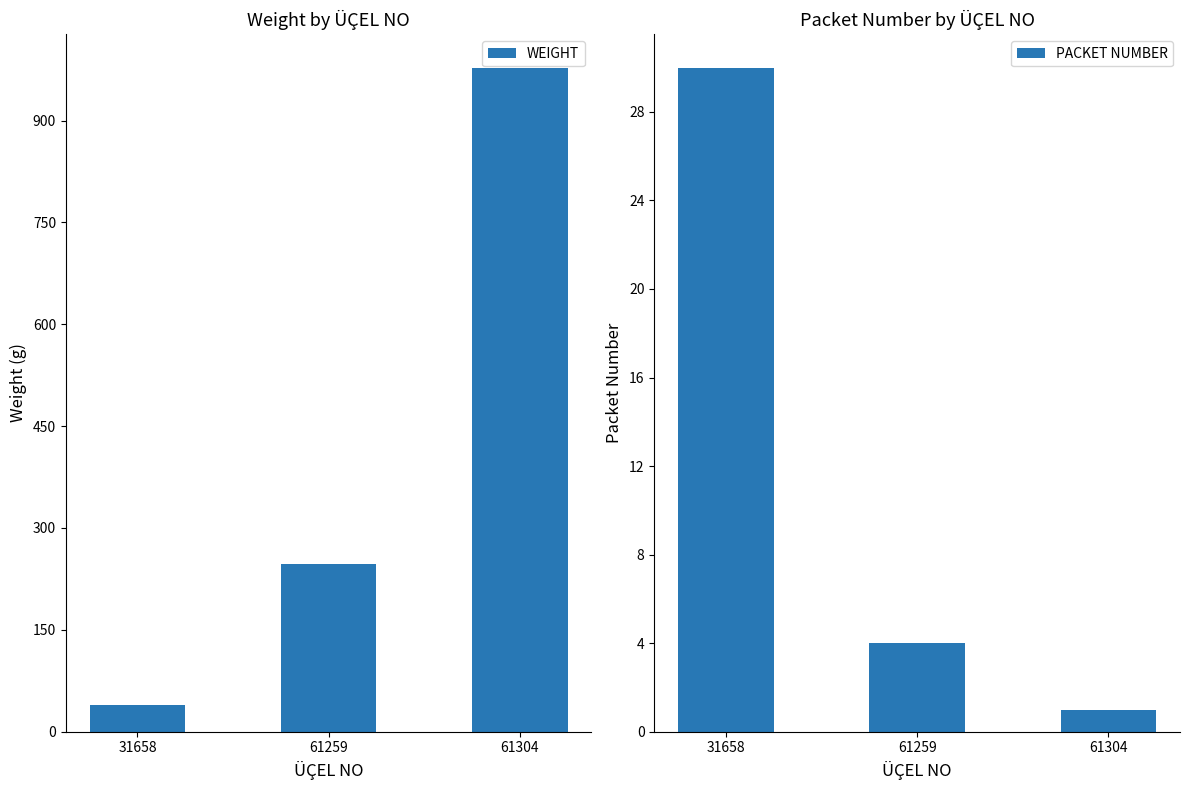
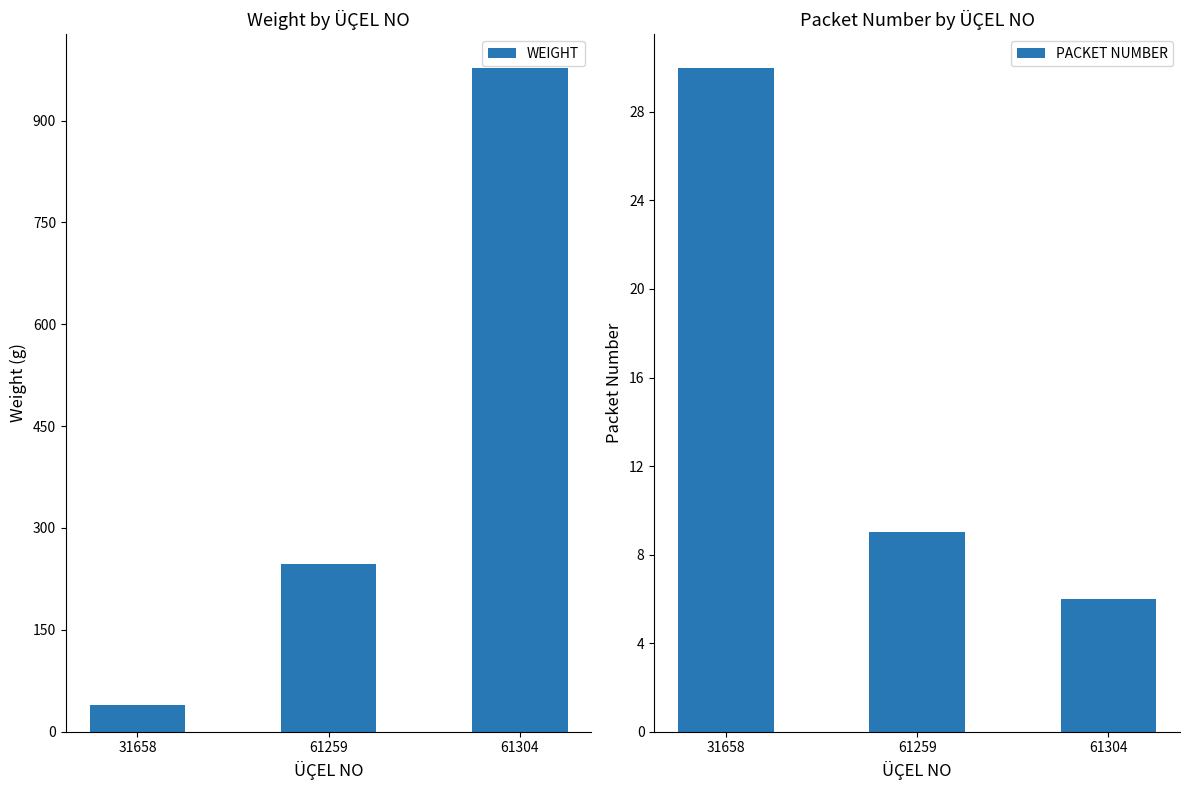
Packet Number by ÜÇEL NO, 61259: 4 -> 9
Packet Number by ÜÇEL NO, 61304: 1 -> 6
